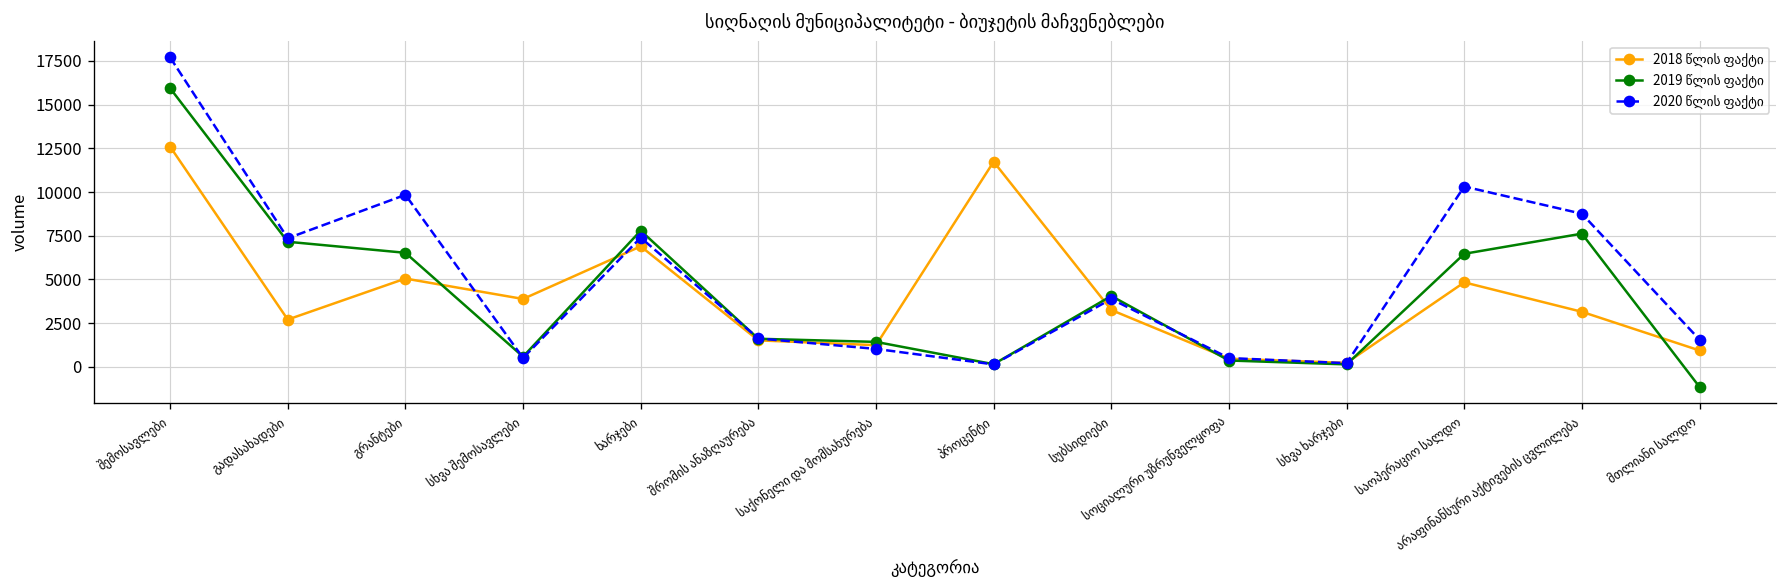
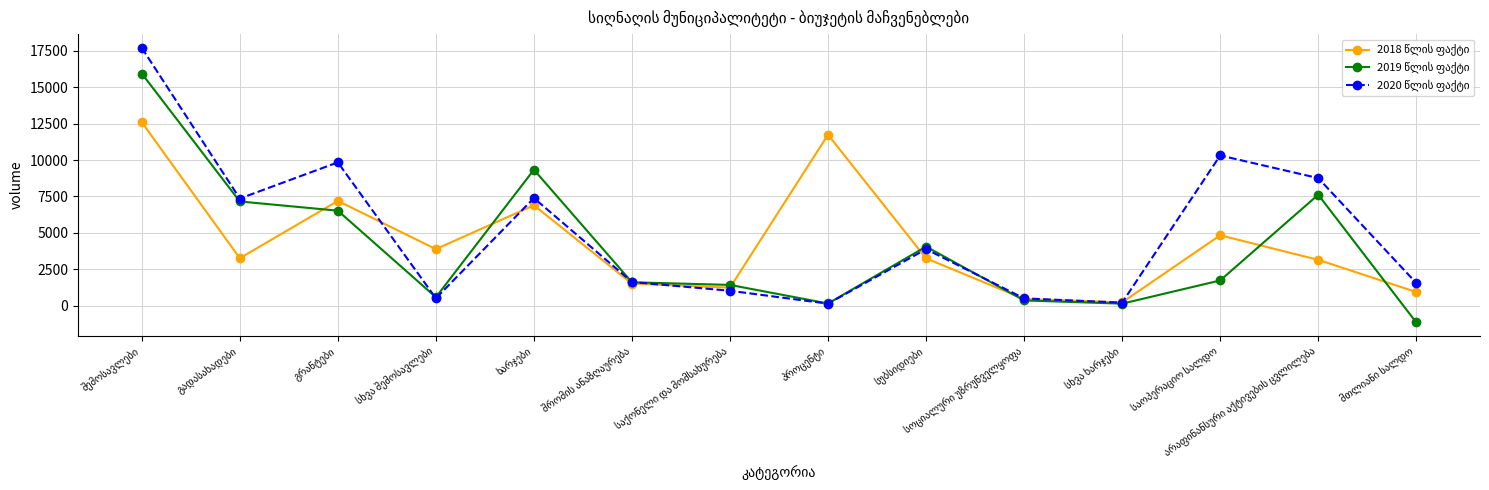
2018 წლის ფაქტი, გადასახადები: 2700 -> 3300
2018 წლის ფაქტი, გრანტები: 5000 -> 7200
2019 წლის ფაქტი, ხარჯები: 7800 -> 9300
2019 წლის ფაქტი, საოპერაციო სალდო: 6500 -> 1700
